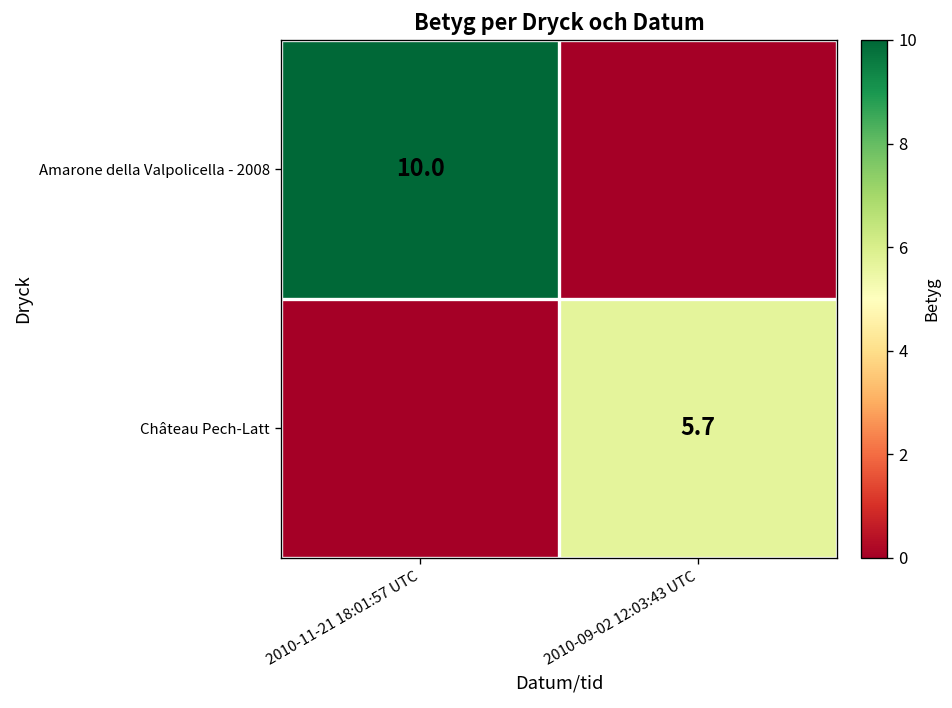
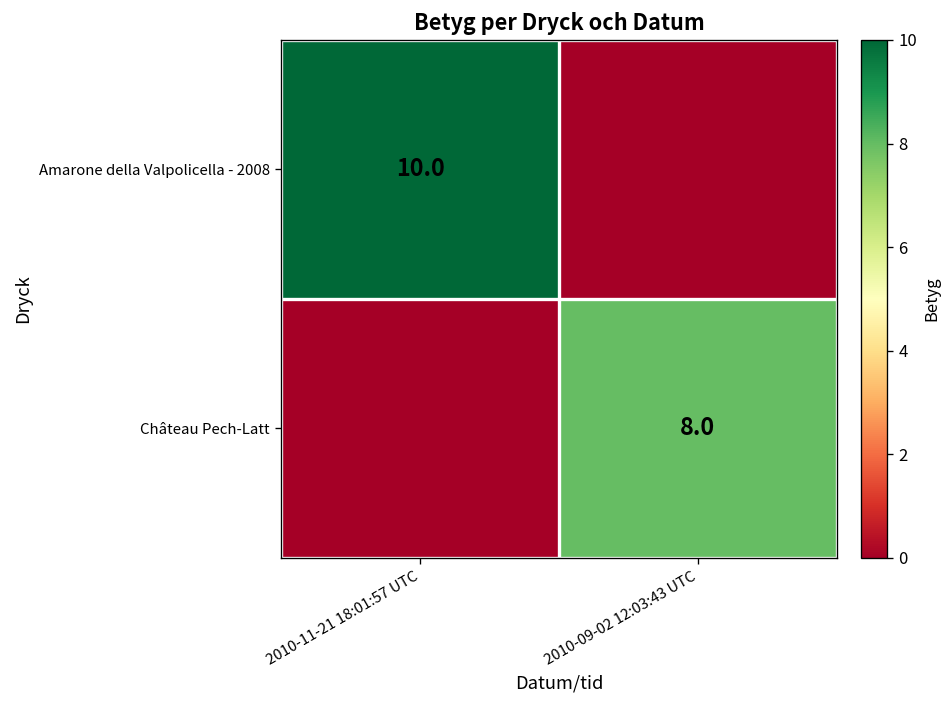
Château Pech-Latt, 2010-09-02 12:03:43 UTC: 5.7 -> 8.0
